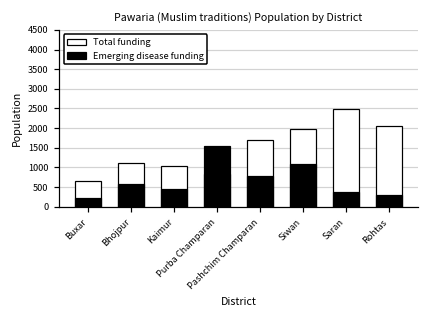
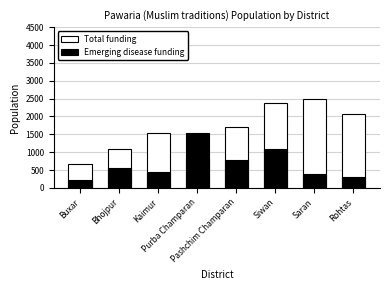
Total funding, Kaimur: 1000 -> 1500
Total funding, Siwan: 2000 -> 2400
